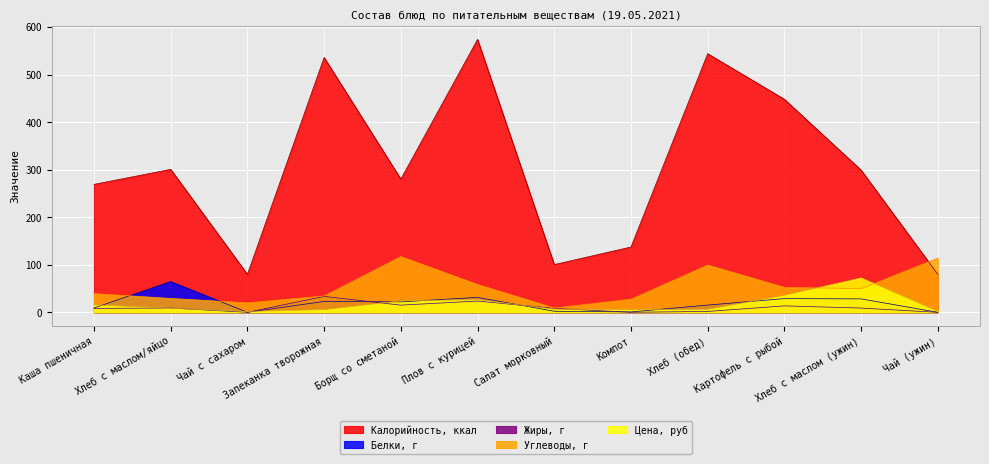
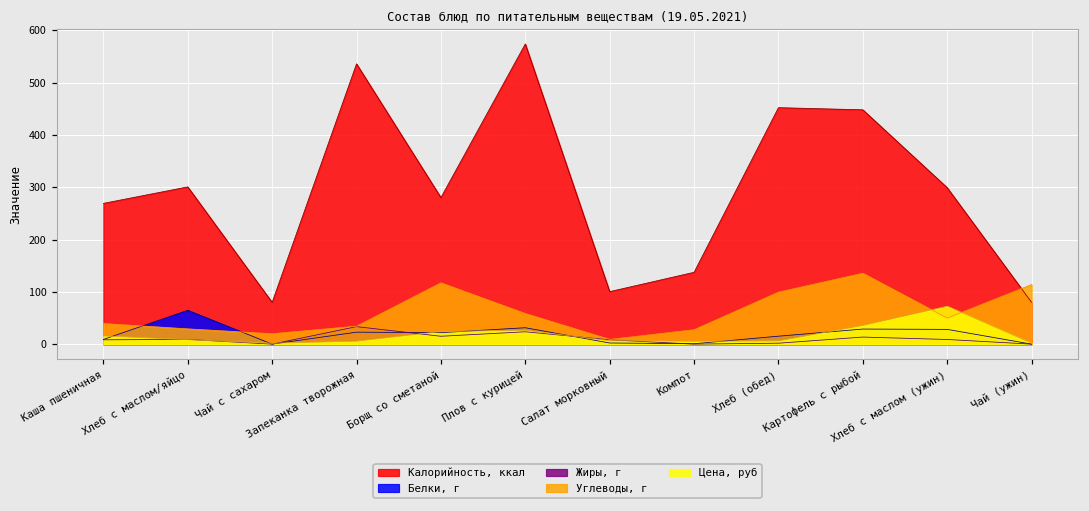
Калорийность, ккал, Хлеб (обед): 540 -> 450
Углеводы, г, Картофель с рыбой: 50 -> 140
